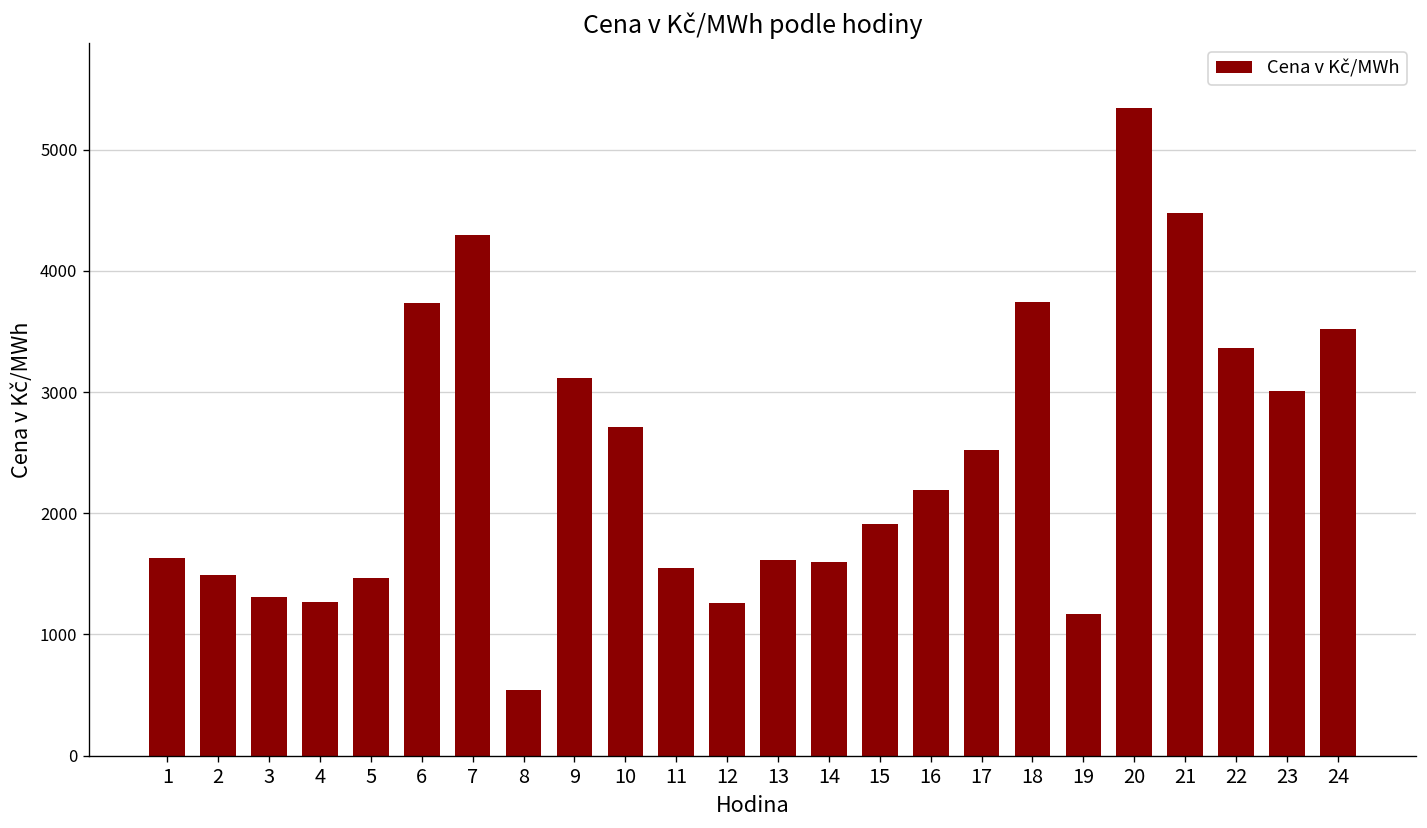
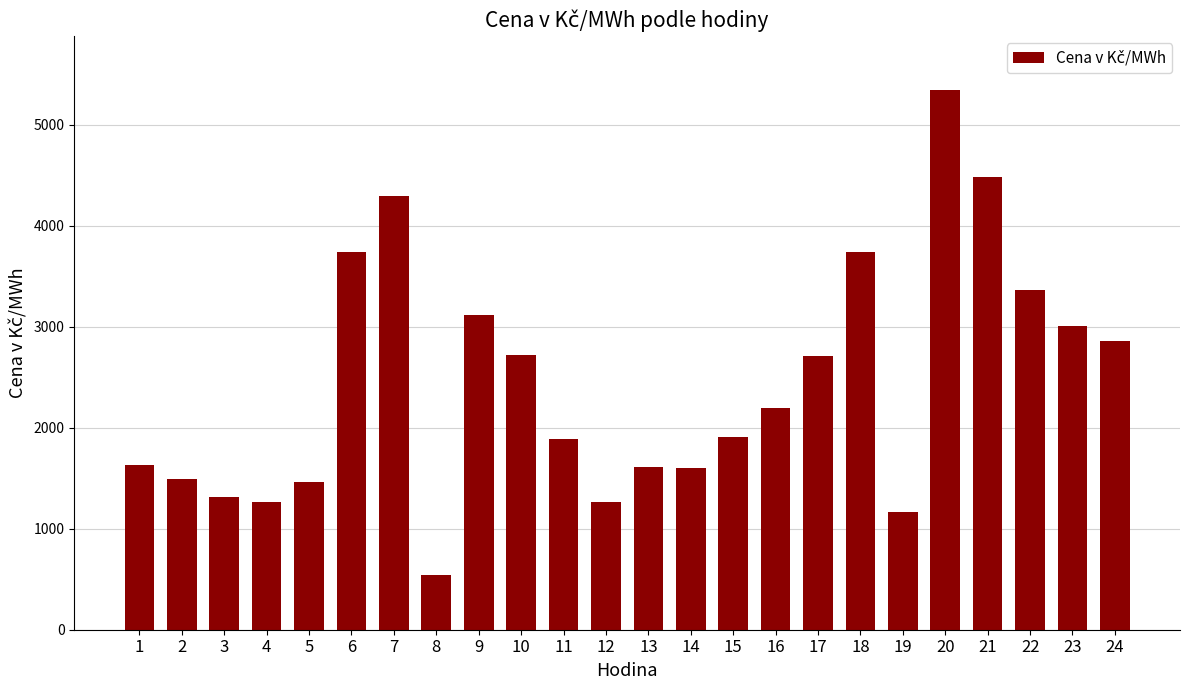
11: 1550 -> 1890
17: 2520 -> 2710
24: 3520 -> 2860
